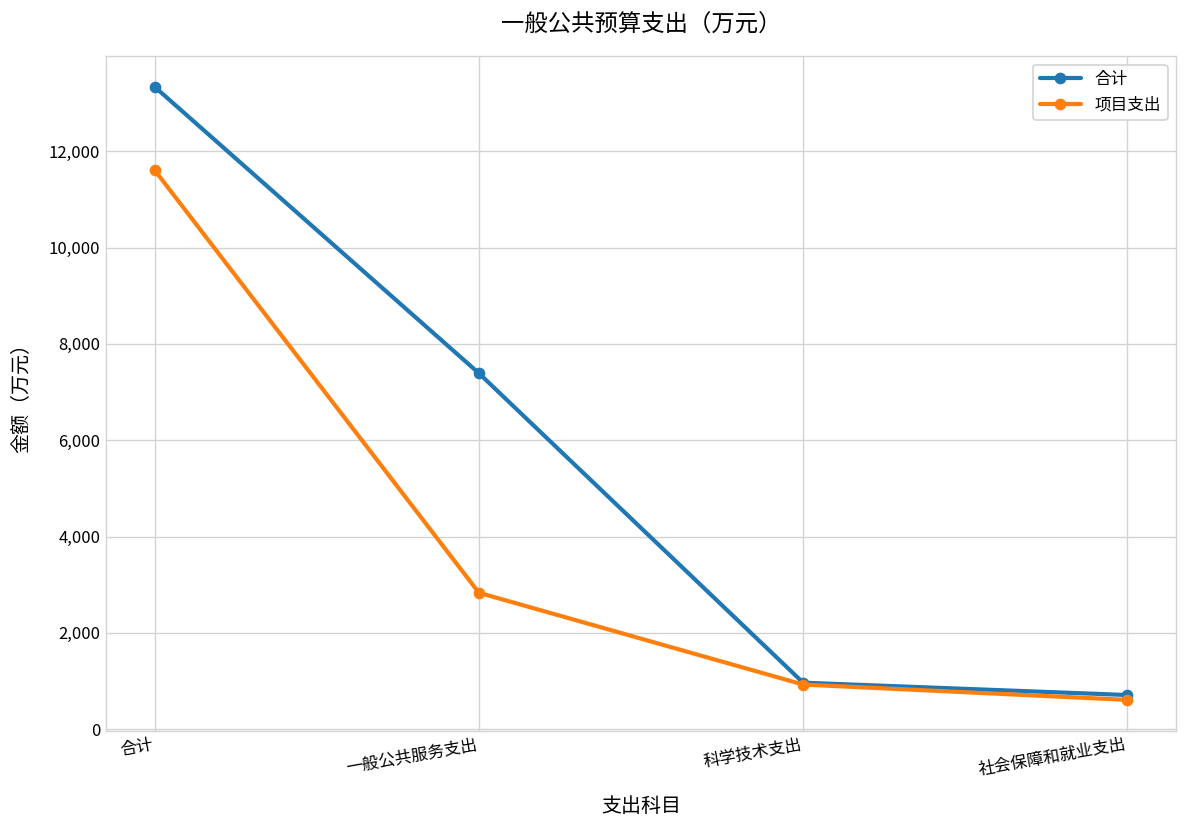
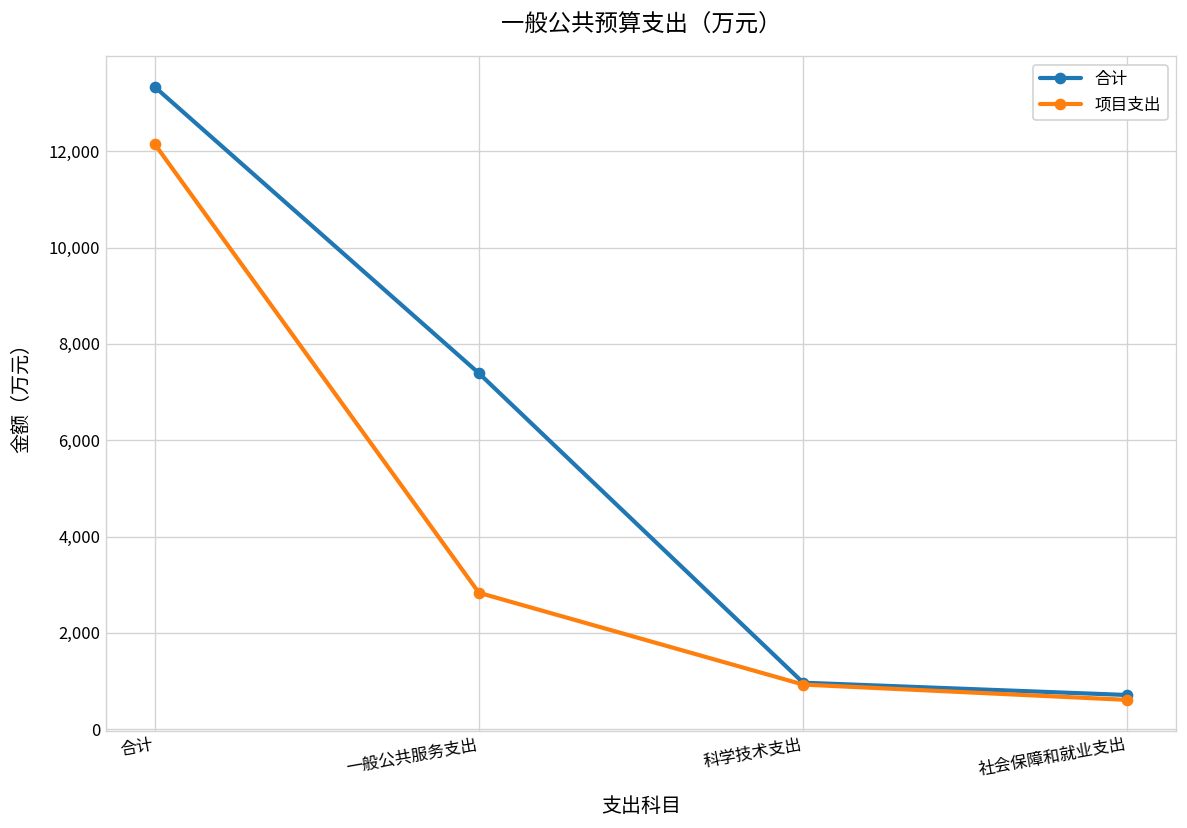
项目支出, 合计: 11,600 -> 12,200
